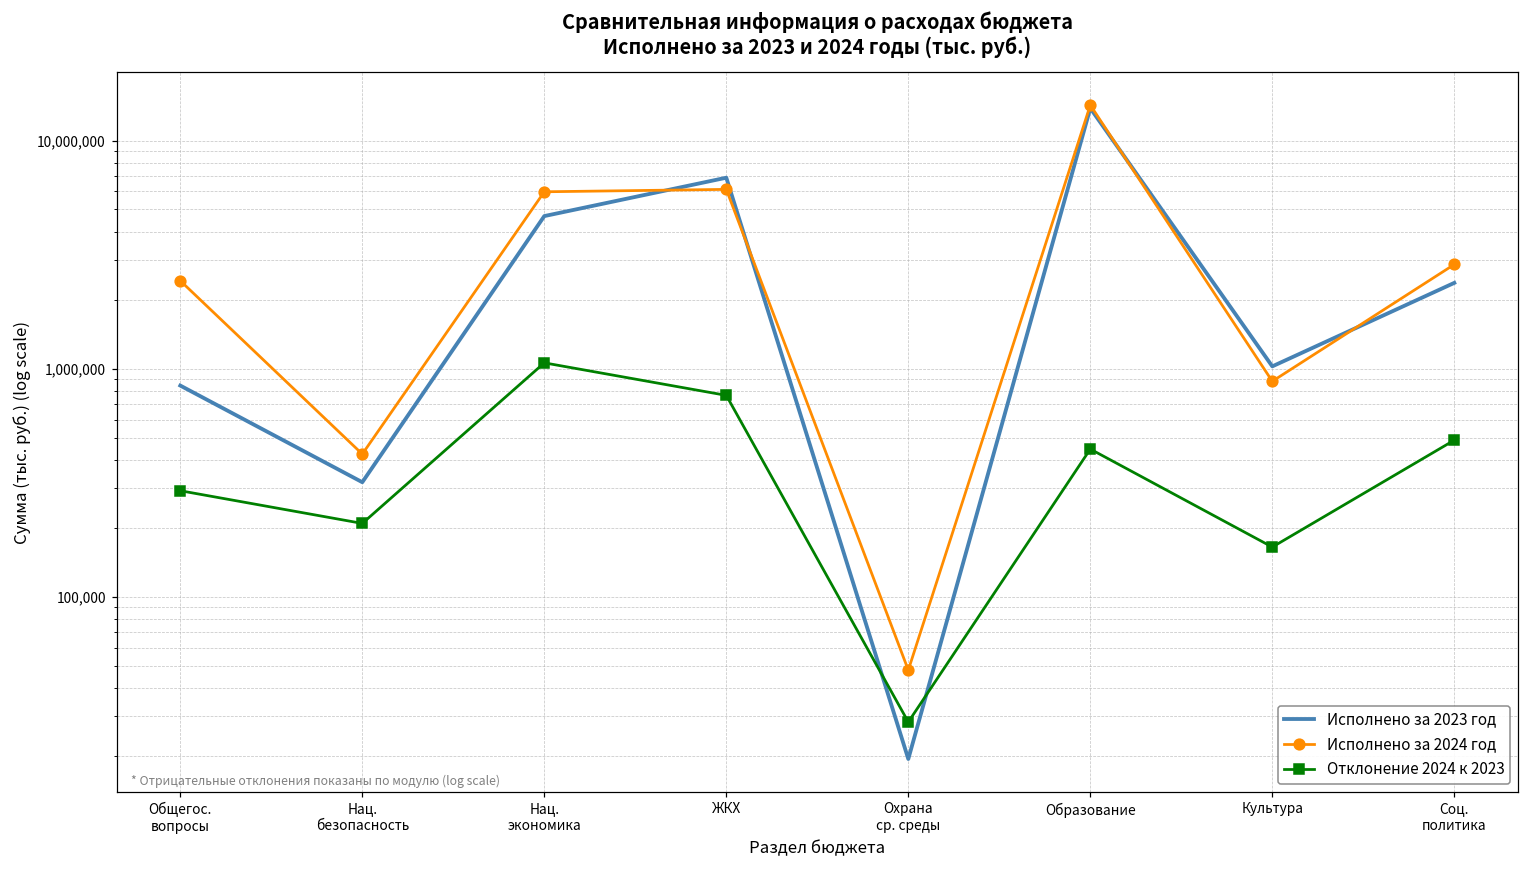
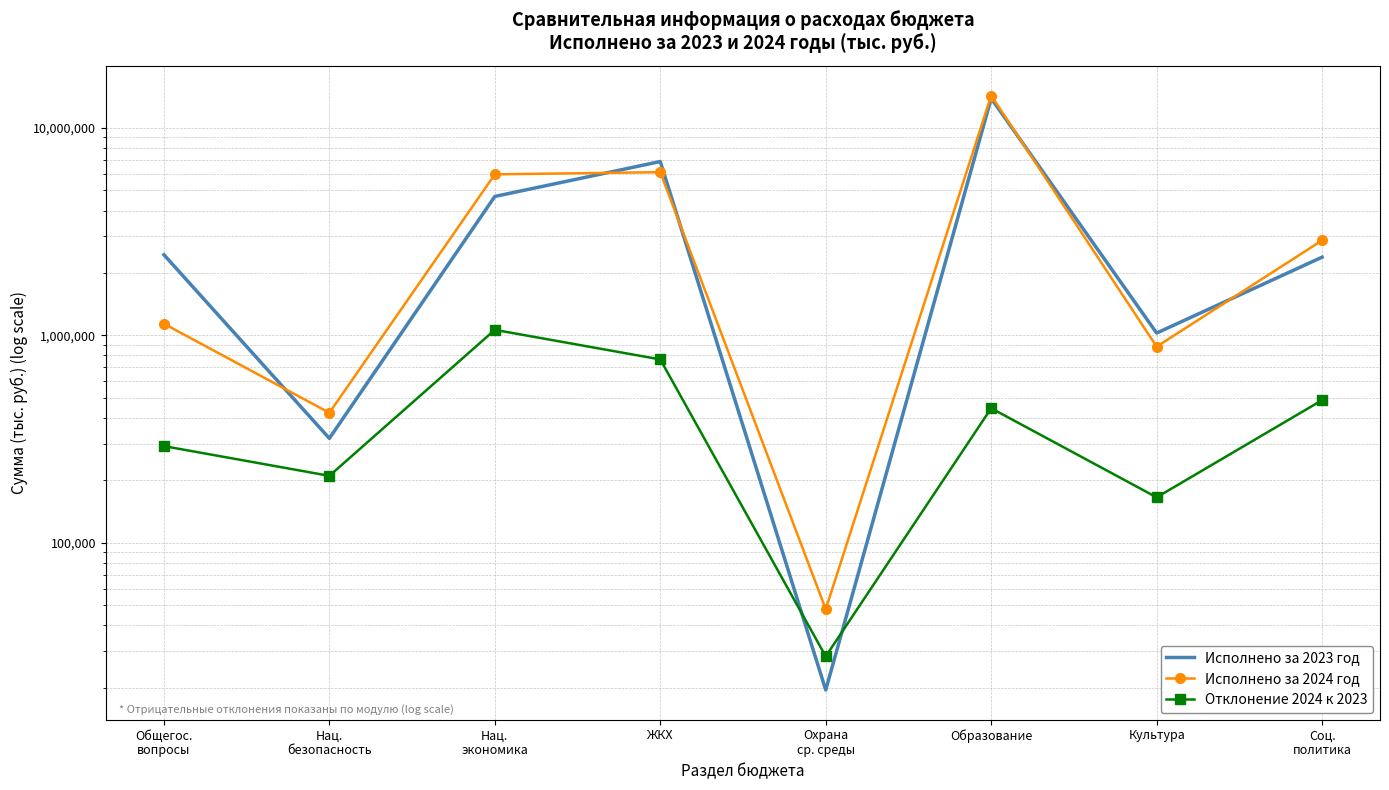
Исполнено за 2023 год, Общегос. вопросы: 850,000 -> 2,400,000
Исполнено за 2024 год, Общегос. вопросы: 2,400,000 -> 1,100,000
